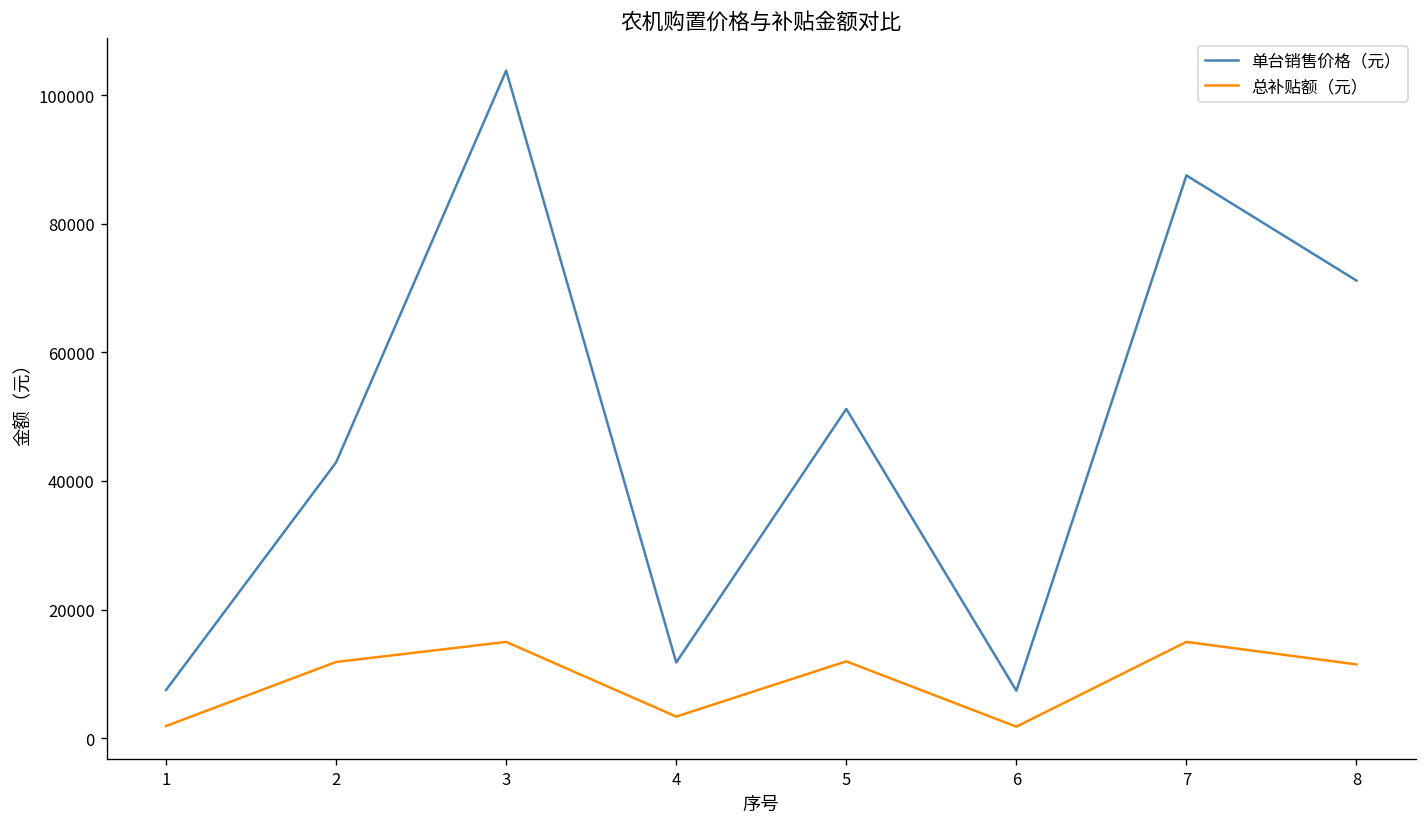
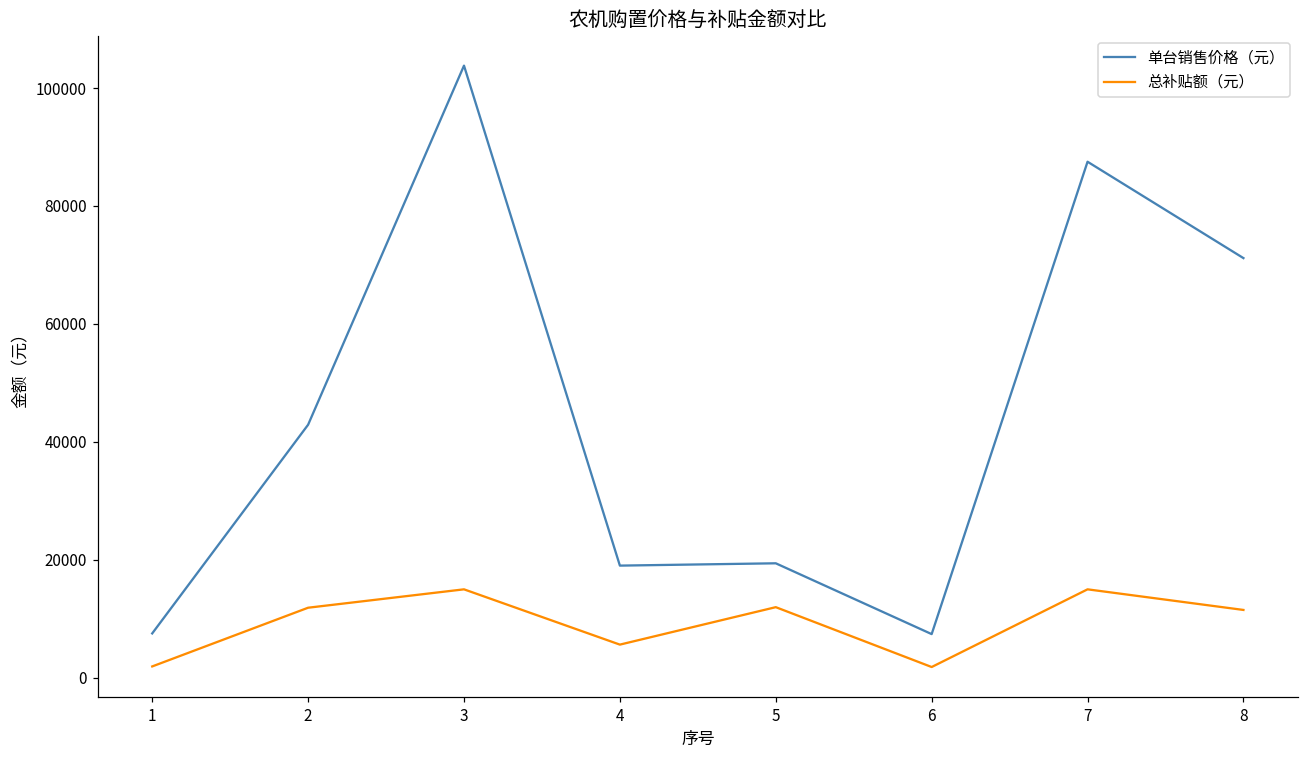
单台销售价格（元）, 4: 12000 -> 19000
总补贴额（元）, 4: 3000 -> 6000
单台销售价格（元）, 5: 51000 -> 19000
